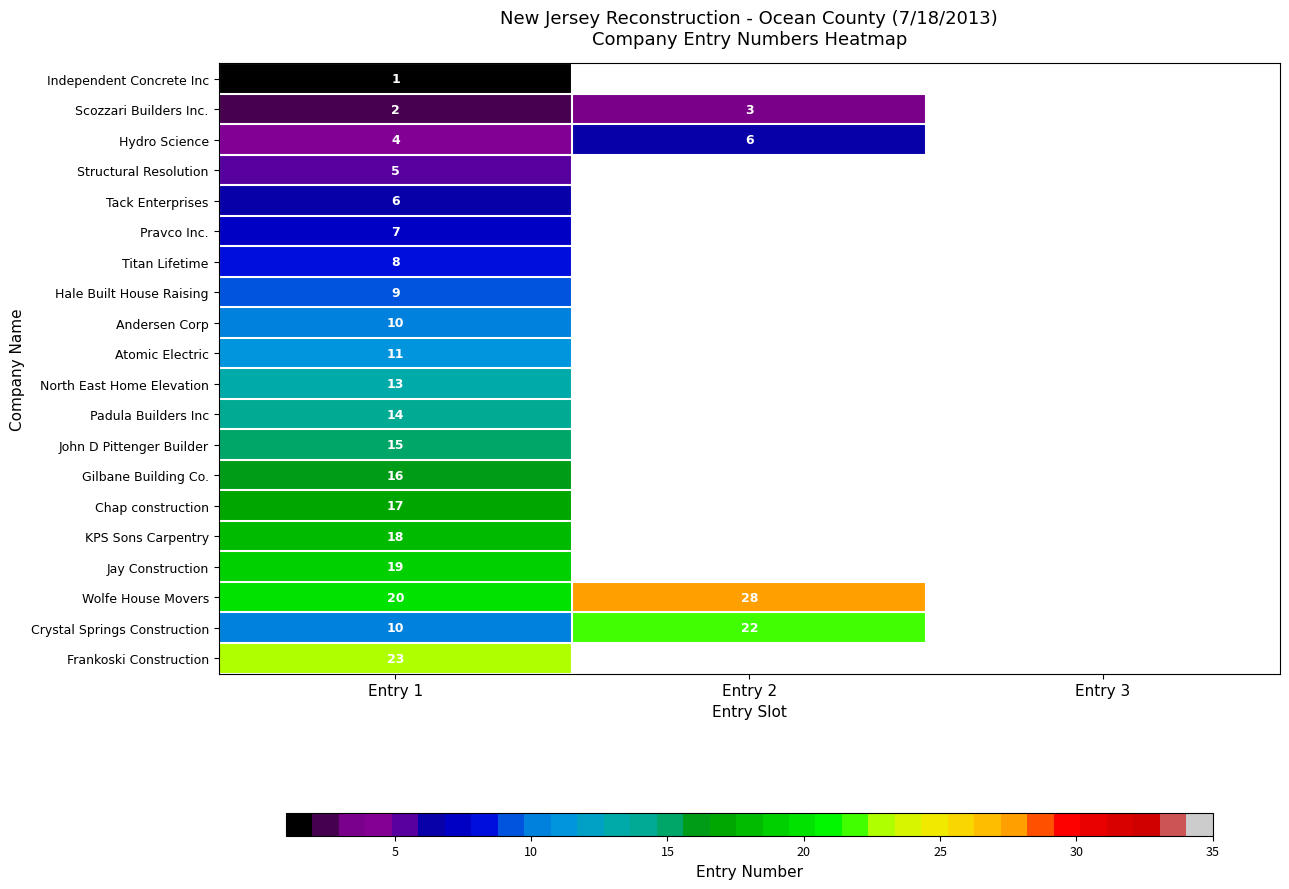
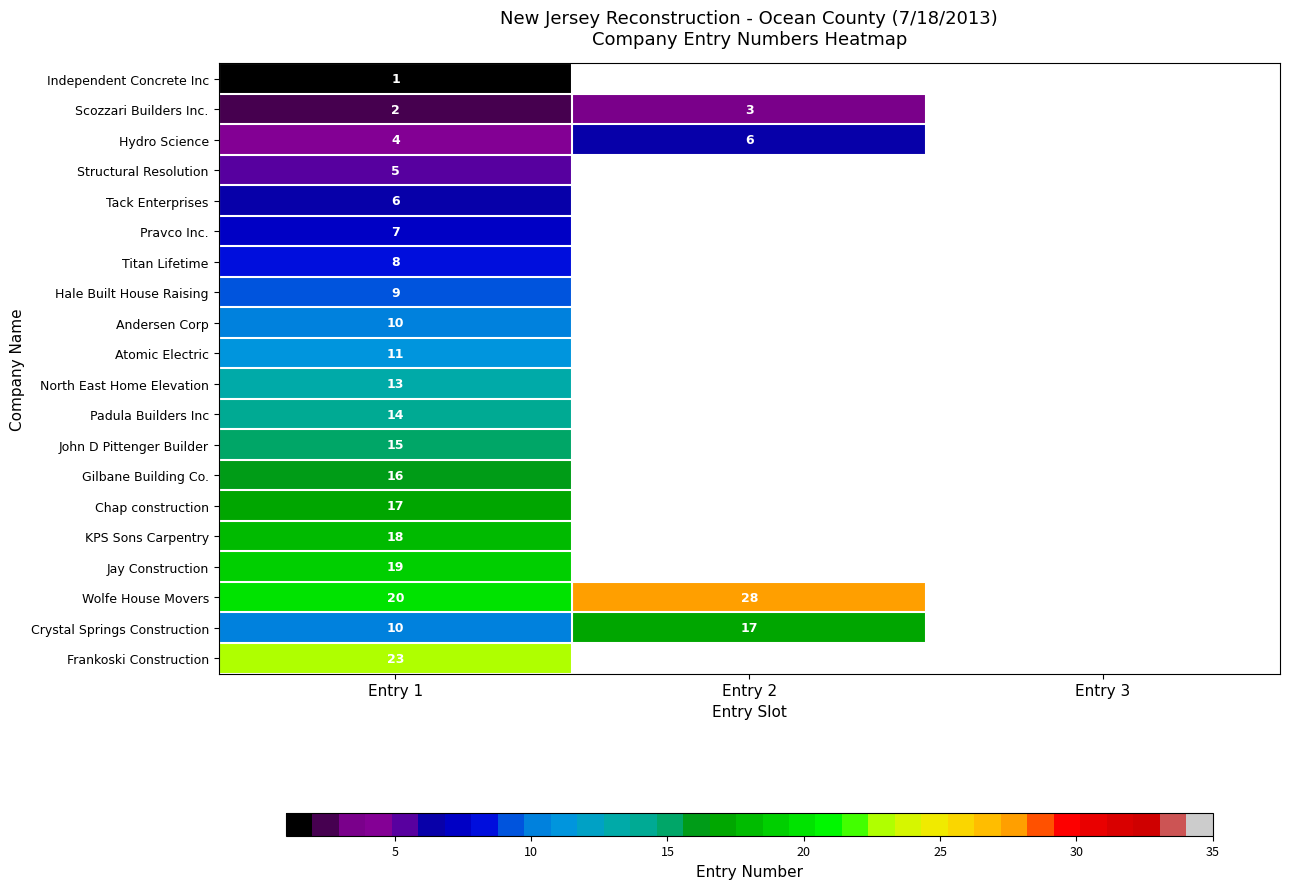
Crystal Springs Construction, Entry 2: 22 -> 17
